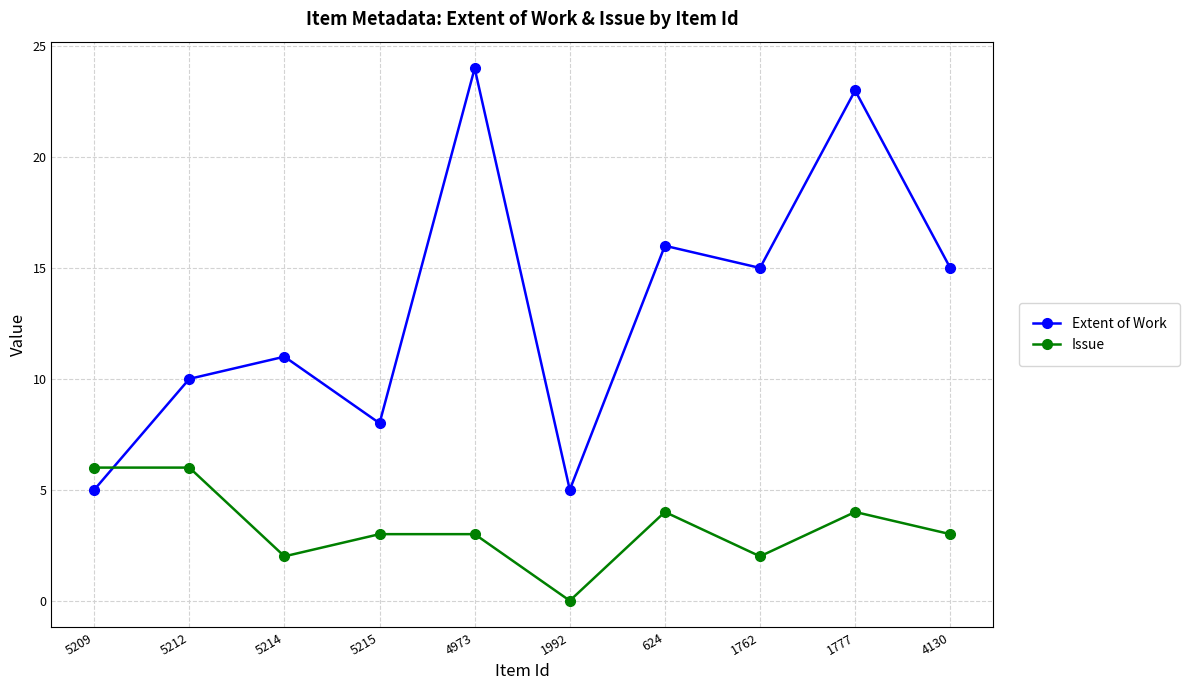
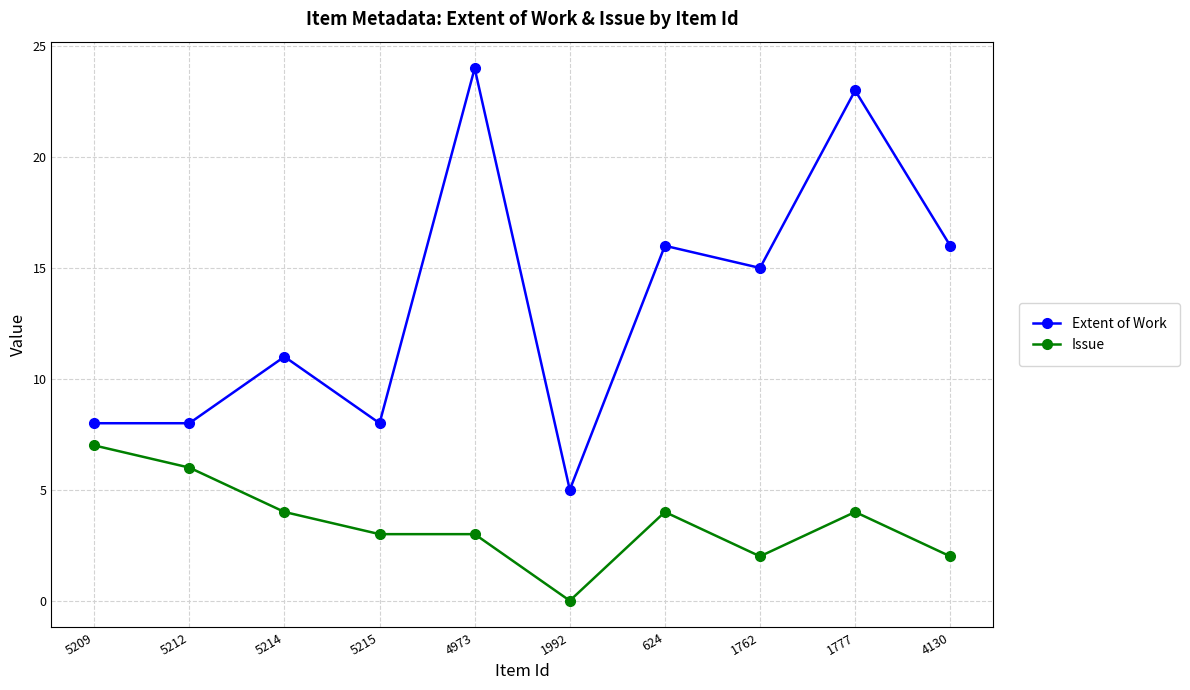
Extent of Work, 5209: 5 -> 8
Issue, 5209: 6 -> 7
Extent of Work, 5212: 10 -> 8
Issue, 5214: 2 -> 4
Extent of Work, 4130: 15 -> 16
Issue, 4130: 3 -> 2
